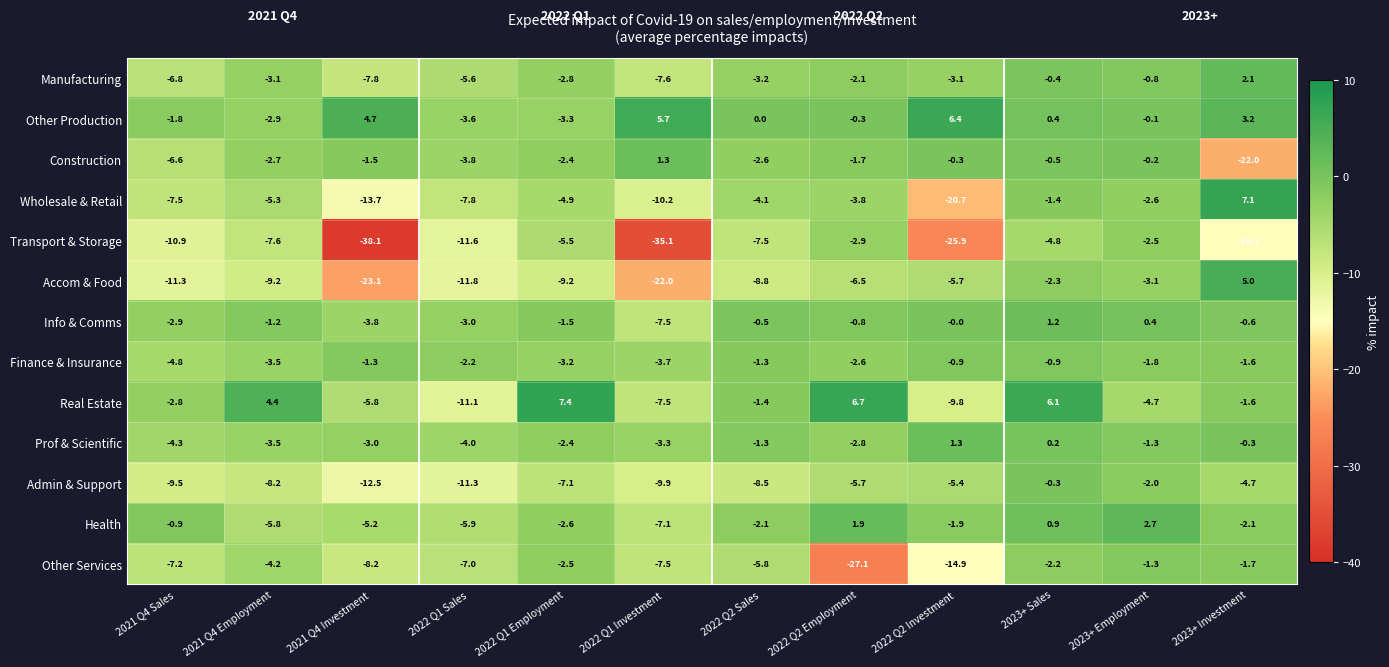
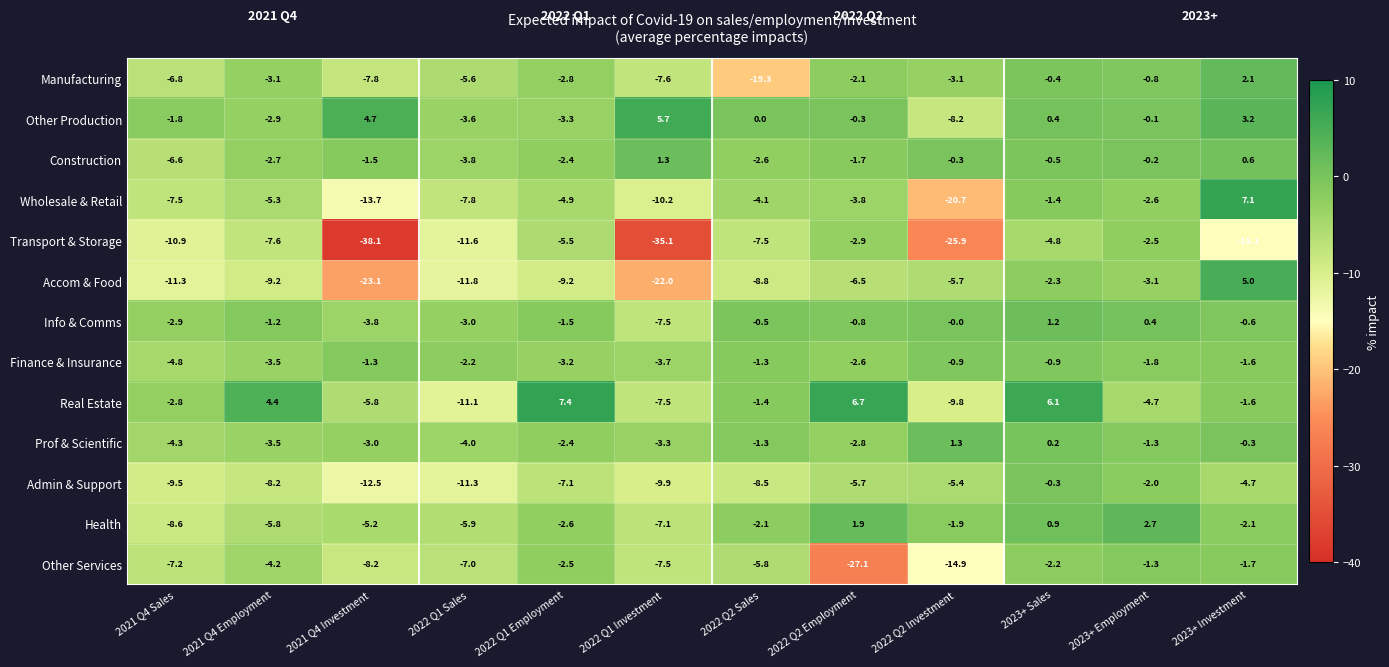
Manufacturing, 2022 Q2 Sales: -3.2 -> -19.3
Other Production, 2022 Q2 Investment: 6.4 -> -8.2
Construction, 2023+ Investment: -22.0 -> 0.6
Health, 2021 Q4 Sales: -0.9 -> -8.6
